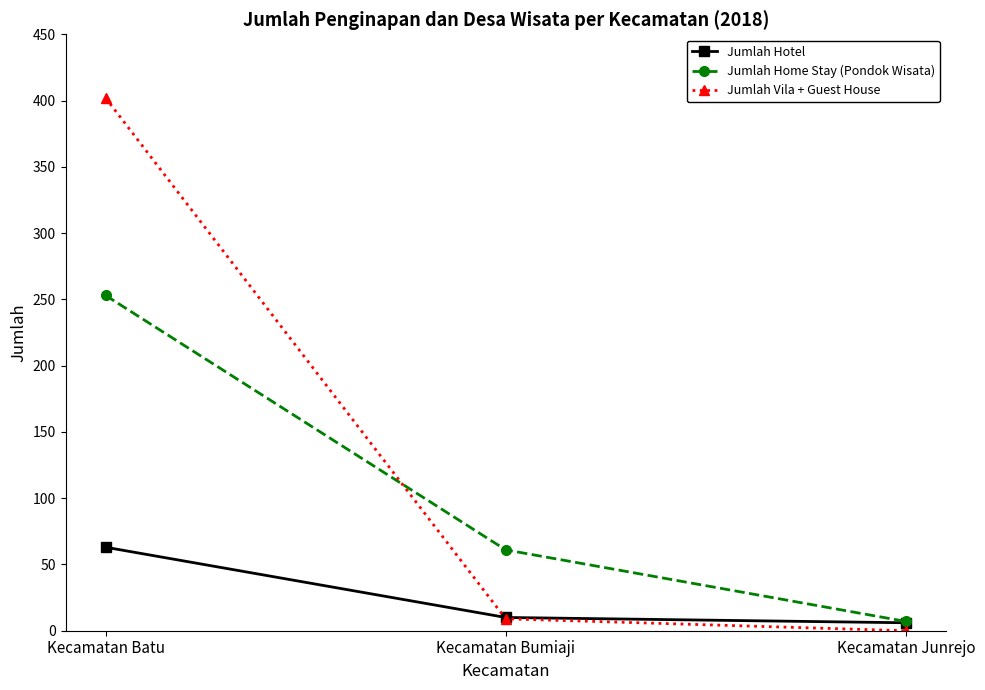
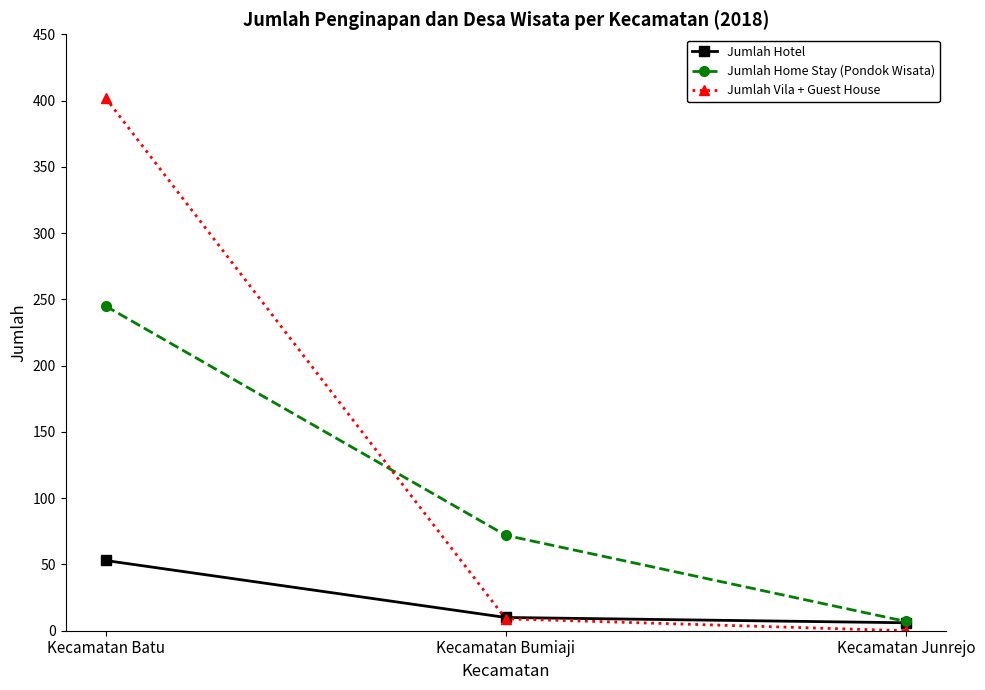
Jumlah Hotel, Kecamatan Batu: 63 -> 53
Jumlah Home Stay (Pondok Wisata), Kecamatan Batu: 253 -> 245
Jumlah Home Stay (Pondok Wisata), Kecamatan Bumiaji: 61 -> 72
